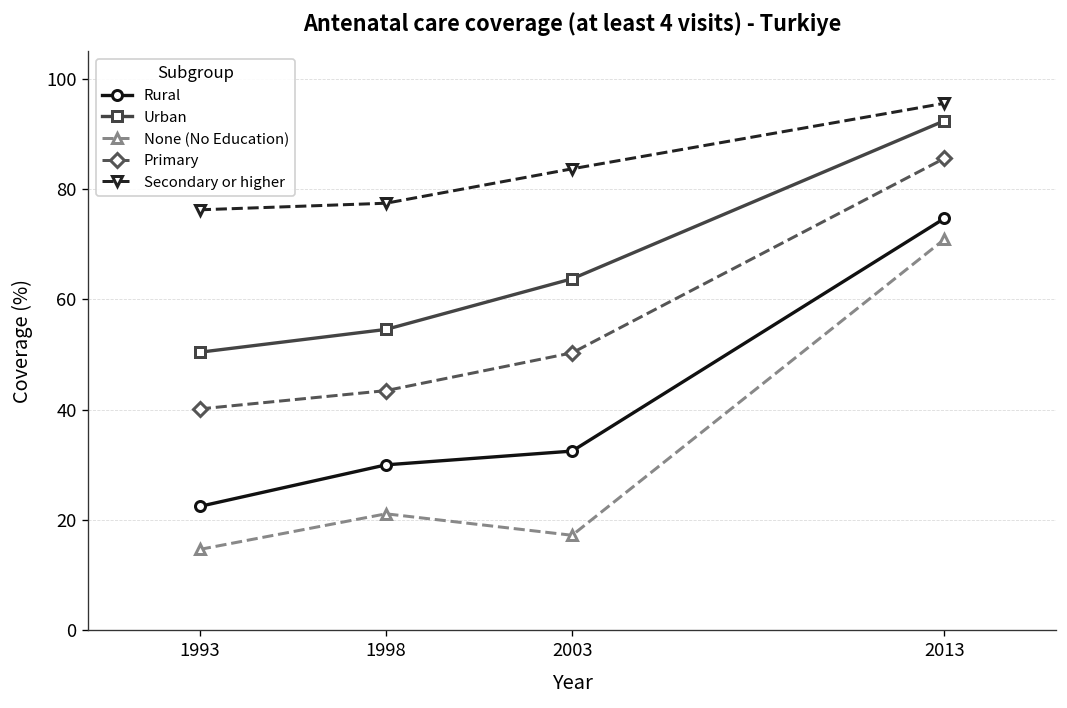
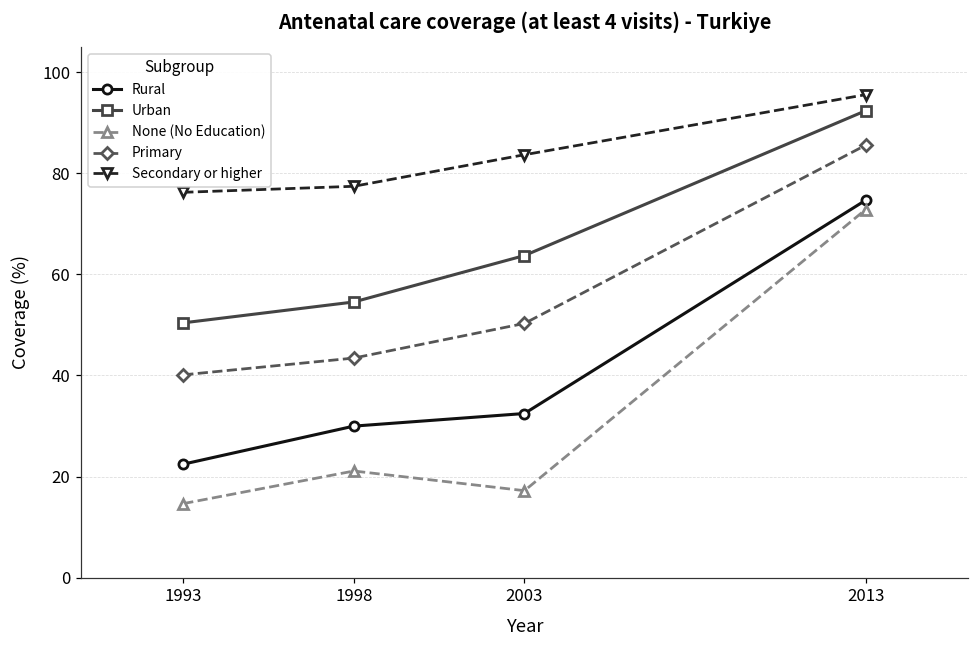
None (No Education), 2013: 71 -> 73
